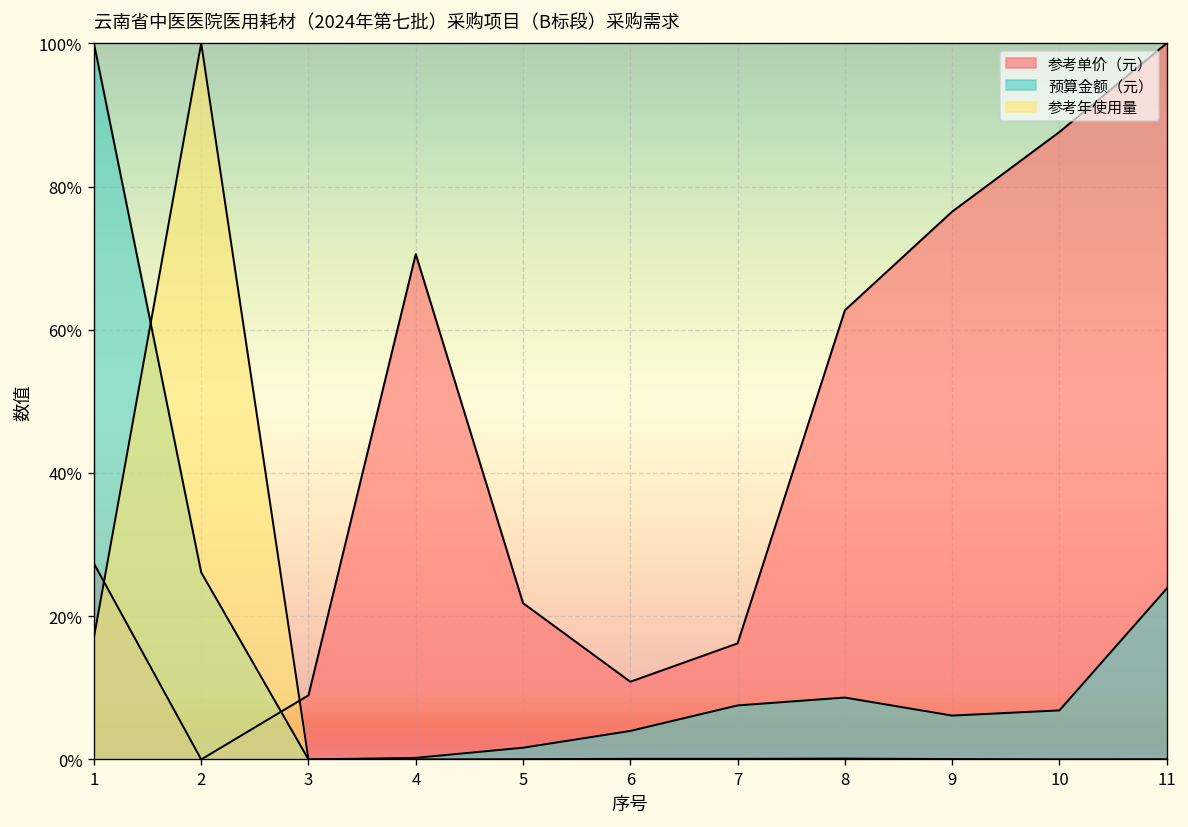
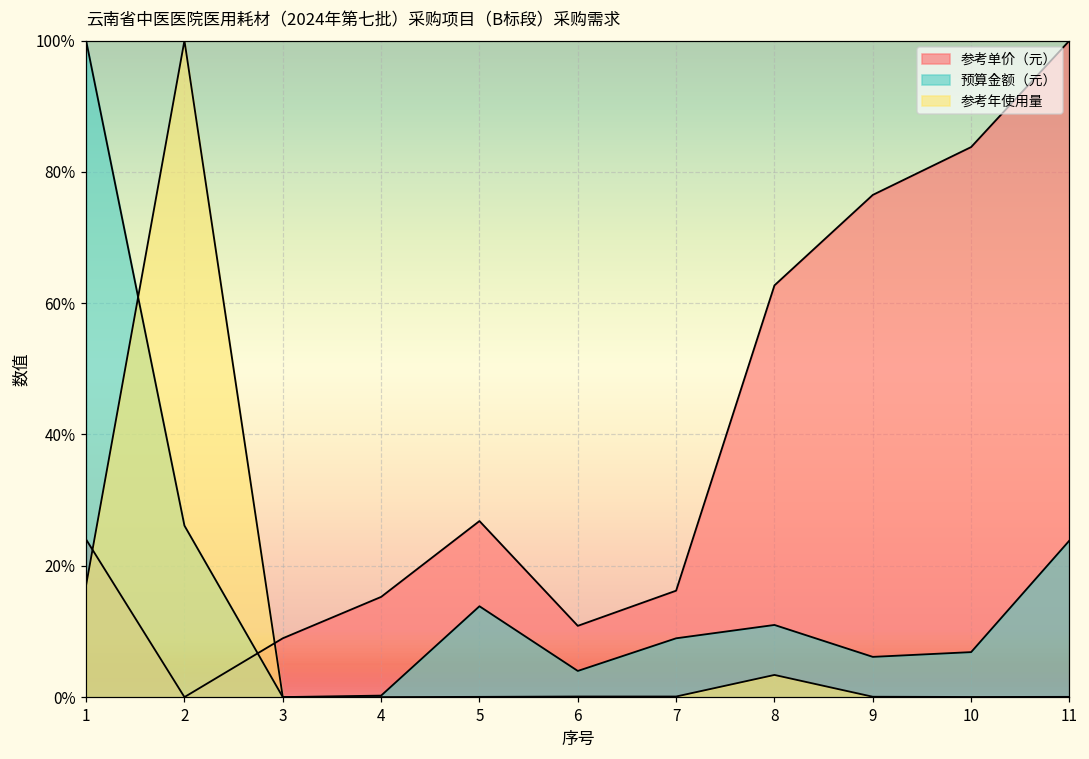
参考单价（元）, 1: 27% -> 24%
参考单价（元）, 4: 71% -> 15%
参考单价（元）, 5: 22% -> 27%
预算金额（元）, 5: 2% -> 14%
预算金额（元）, 7: 8% -> 9%
预算金额（元）, 8: 9% -> 11%
参考年使用量, 8: 0% -> 3%
参考单价（元）, 10: 88% -> 84%
